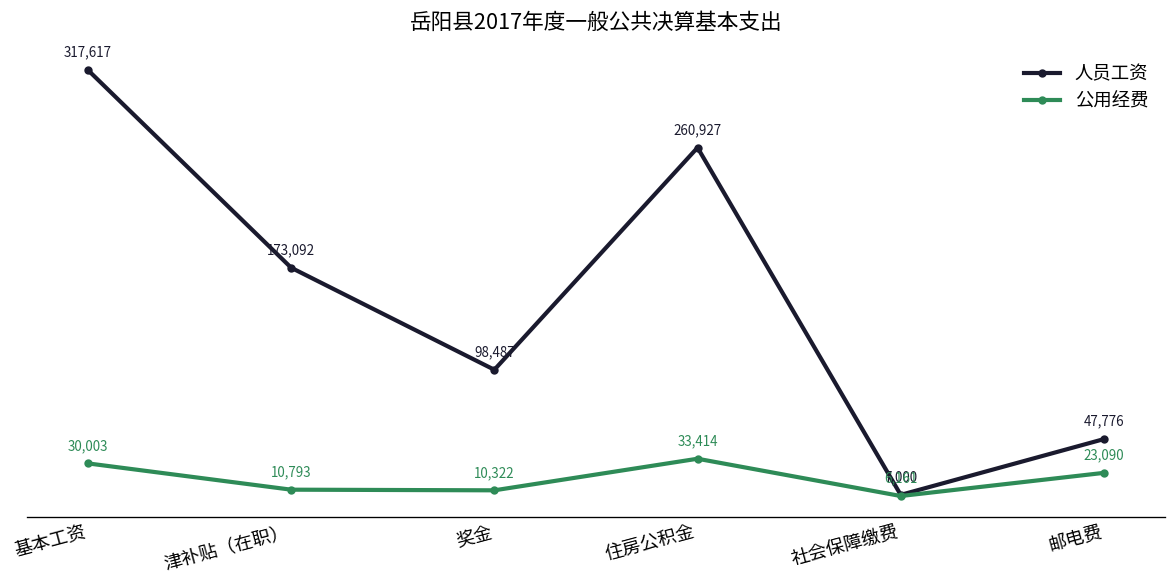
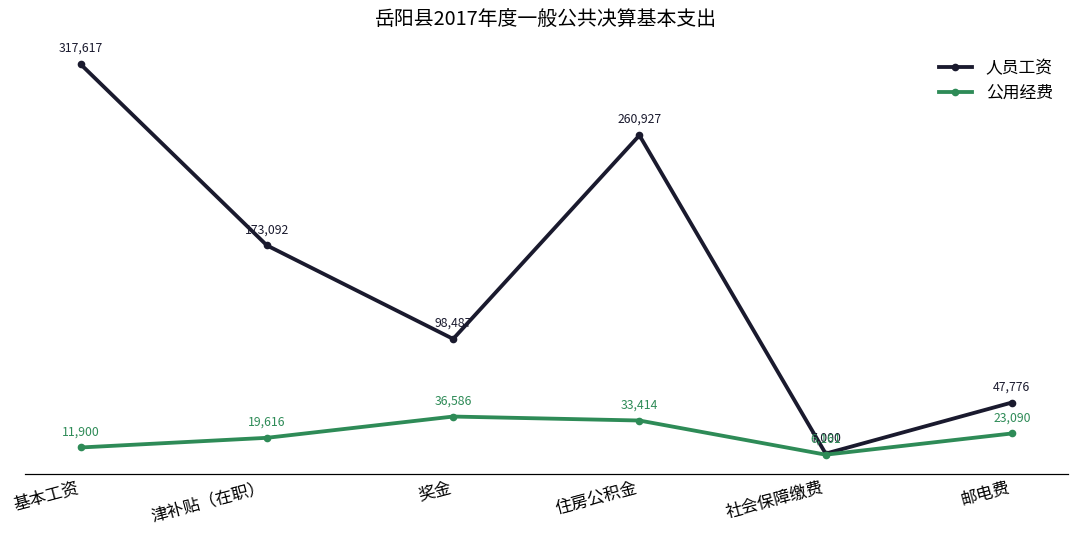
公用经费, 基本工资: 30,003 -> 11,900
公用经费, 津补贴（在职）: 10,793 -> 19,616
公用经费, 奖金: 10,322 -> 36,586
